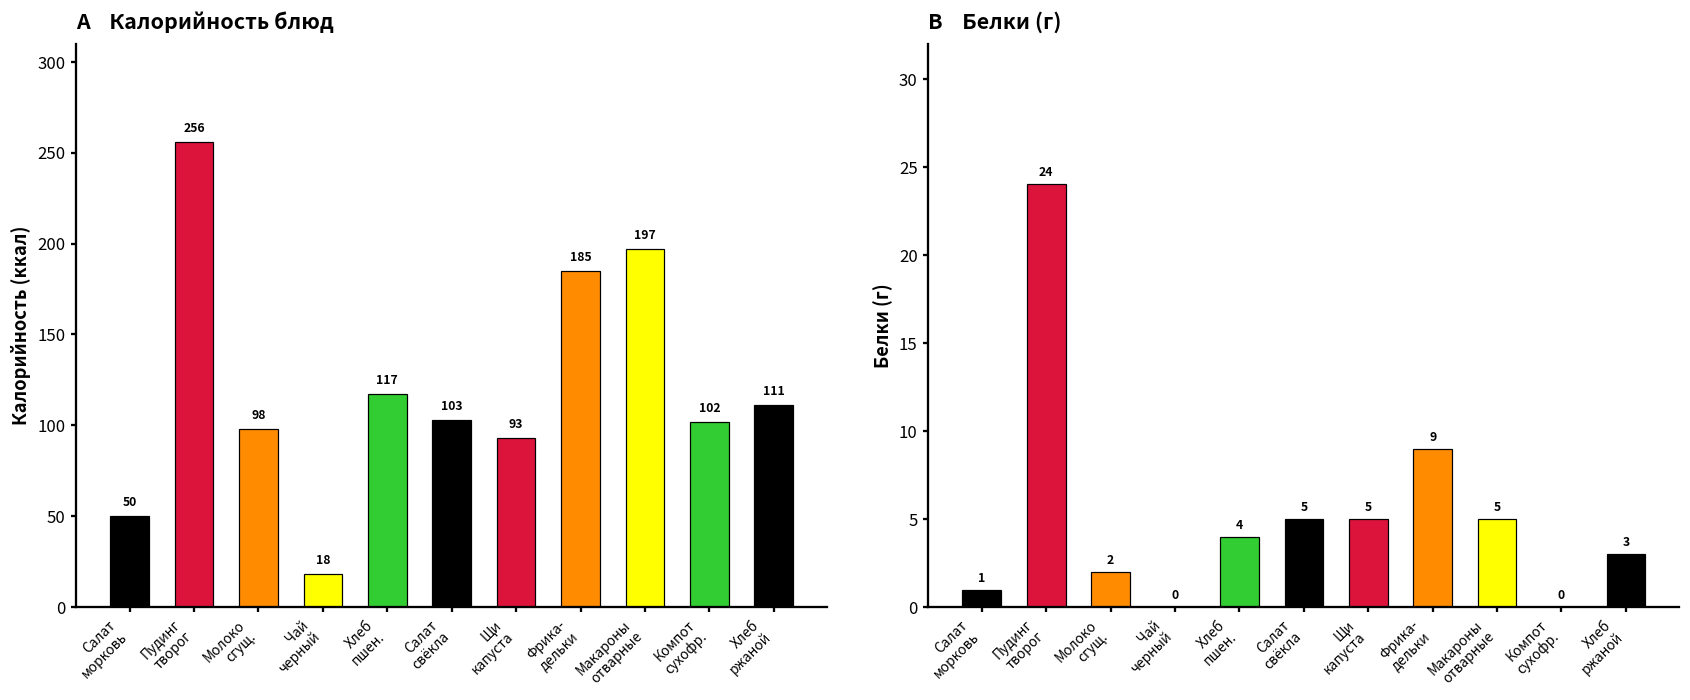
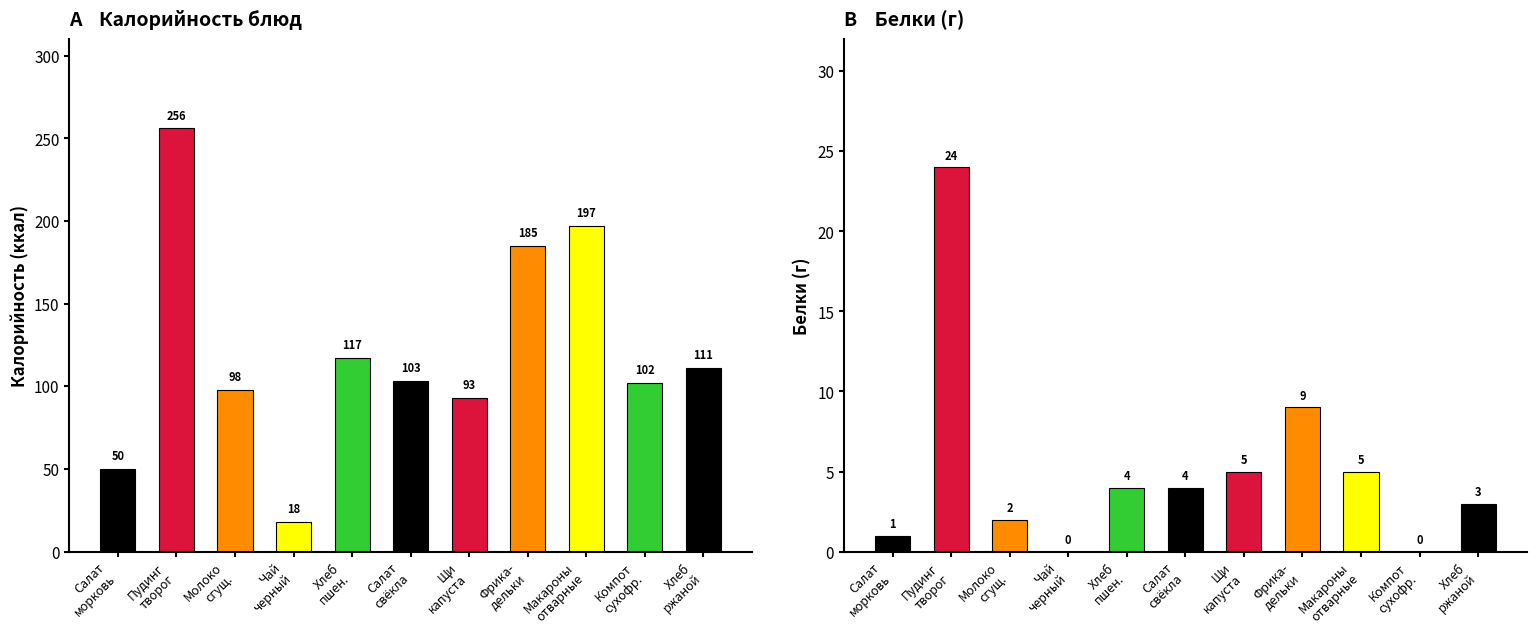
B Белки (г), Салат свёкла: 5 -> 4
